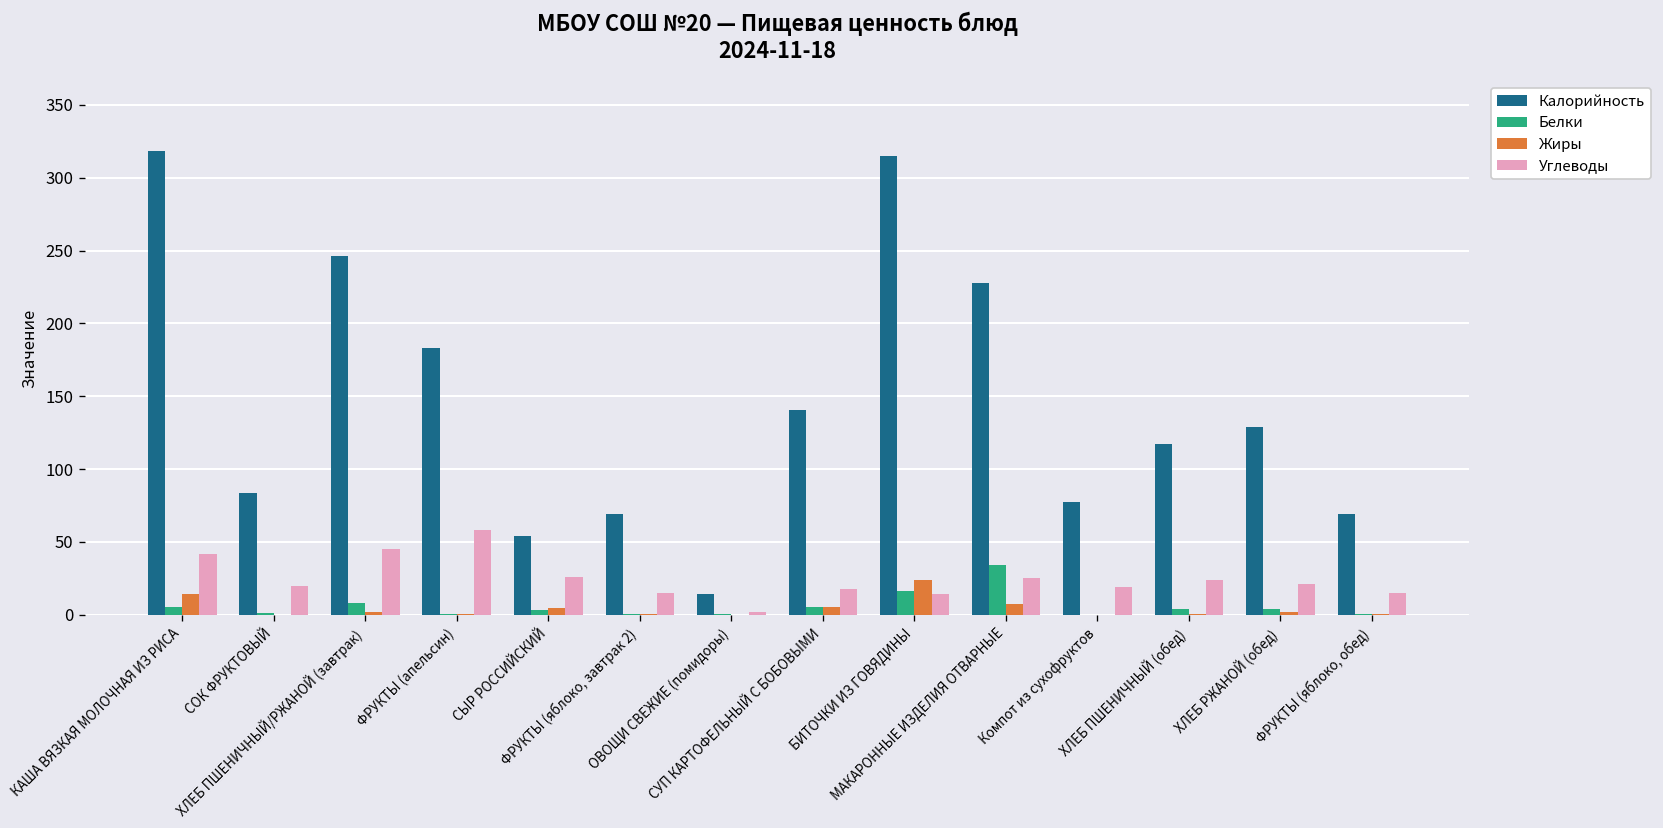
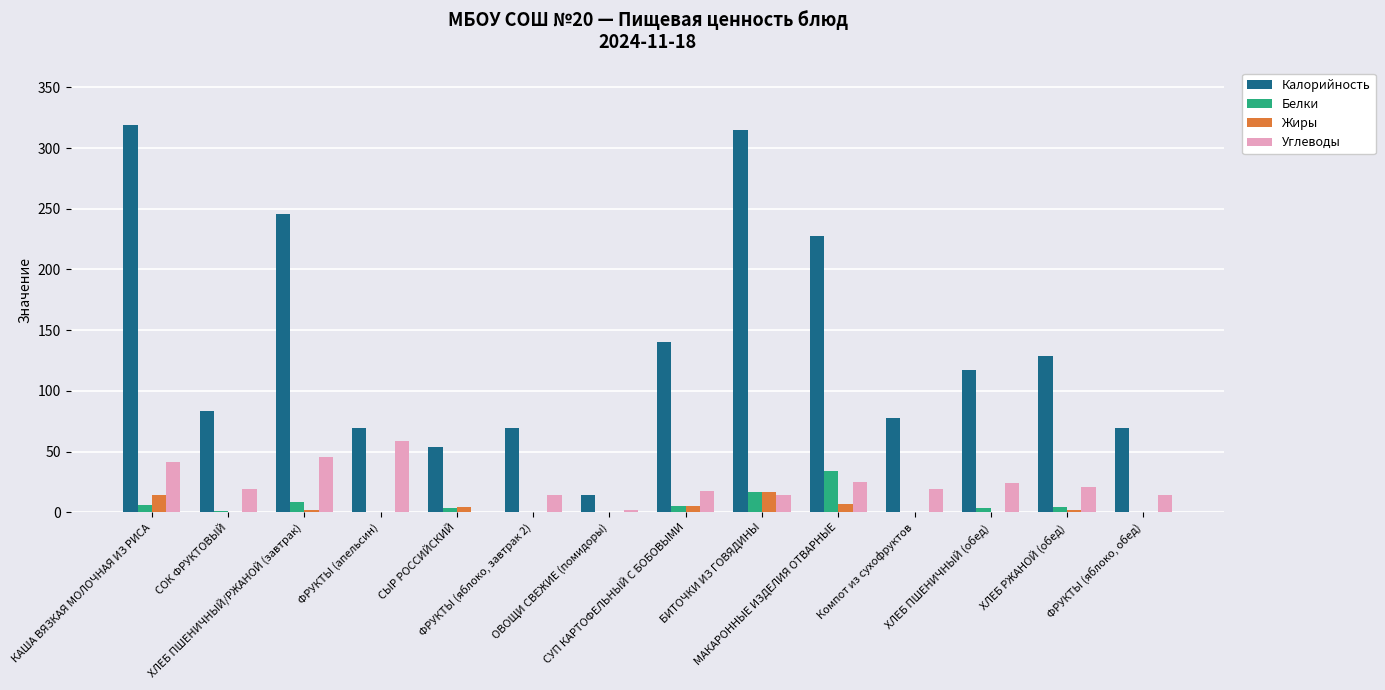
Калорийность, ФРУКТЫ (апельсин): 183 -> 70
Углеводы, СЫР РОССИЙСКИЙ: 26 -> 0
Жиры, БИТОЧКИ ИЗ ГОВЯДИНЫ: 24 -> 16
